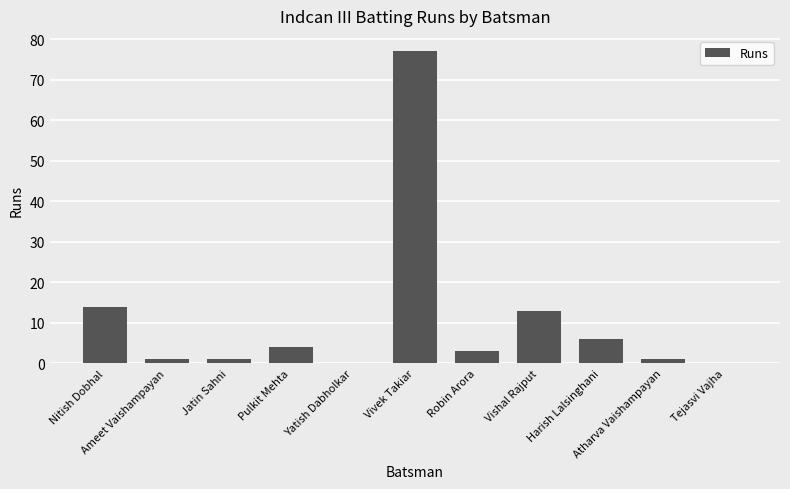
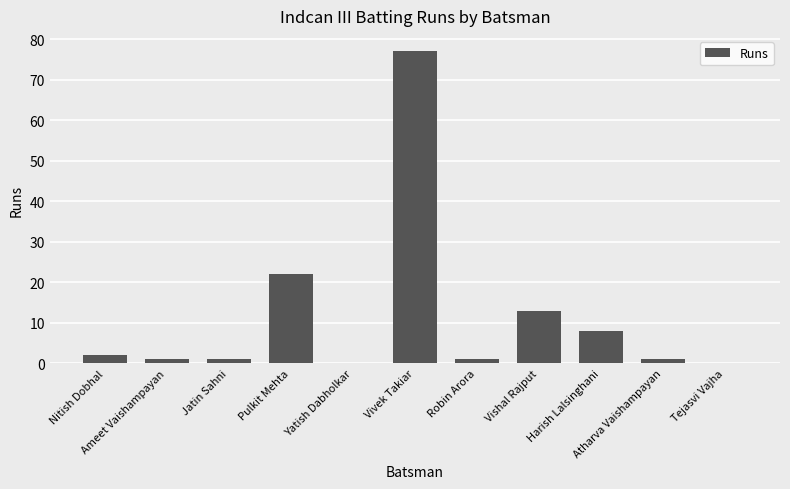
Nitish Dobhal: 14 -> 2
Pulkit Mehta: 4 -> 22
Robin Arora: 3 -> 1
Harish Lalsinghani: 6 -> 8
